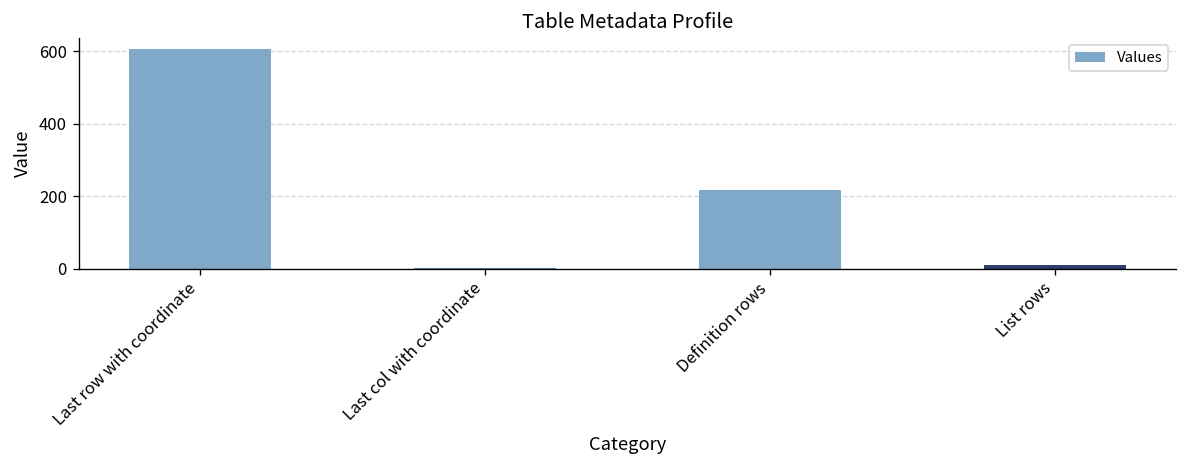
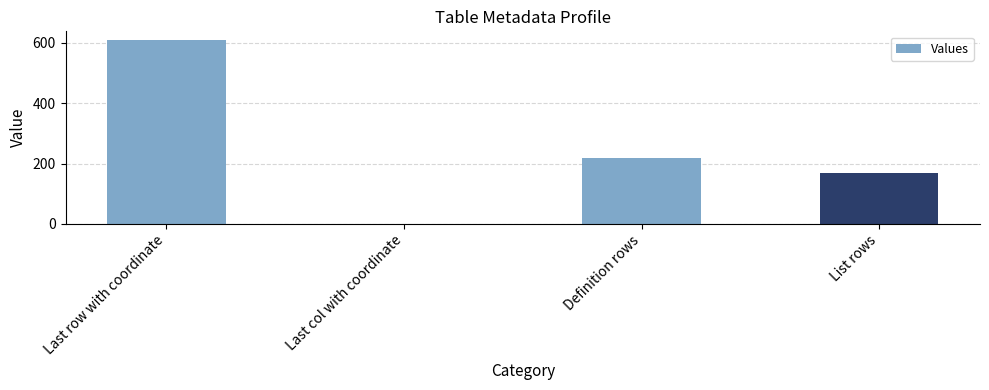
List rows: 10 -> 170
